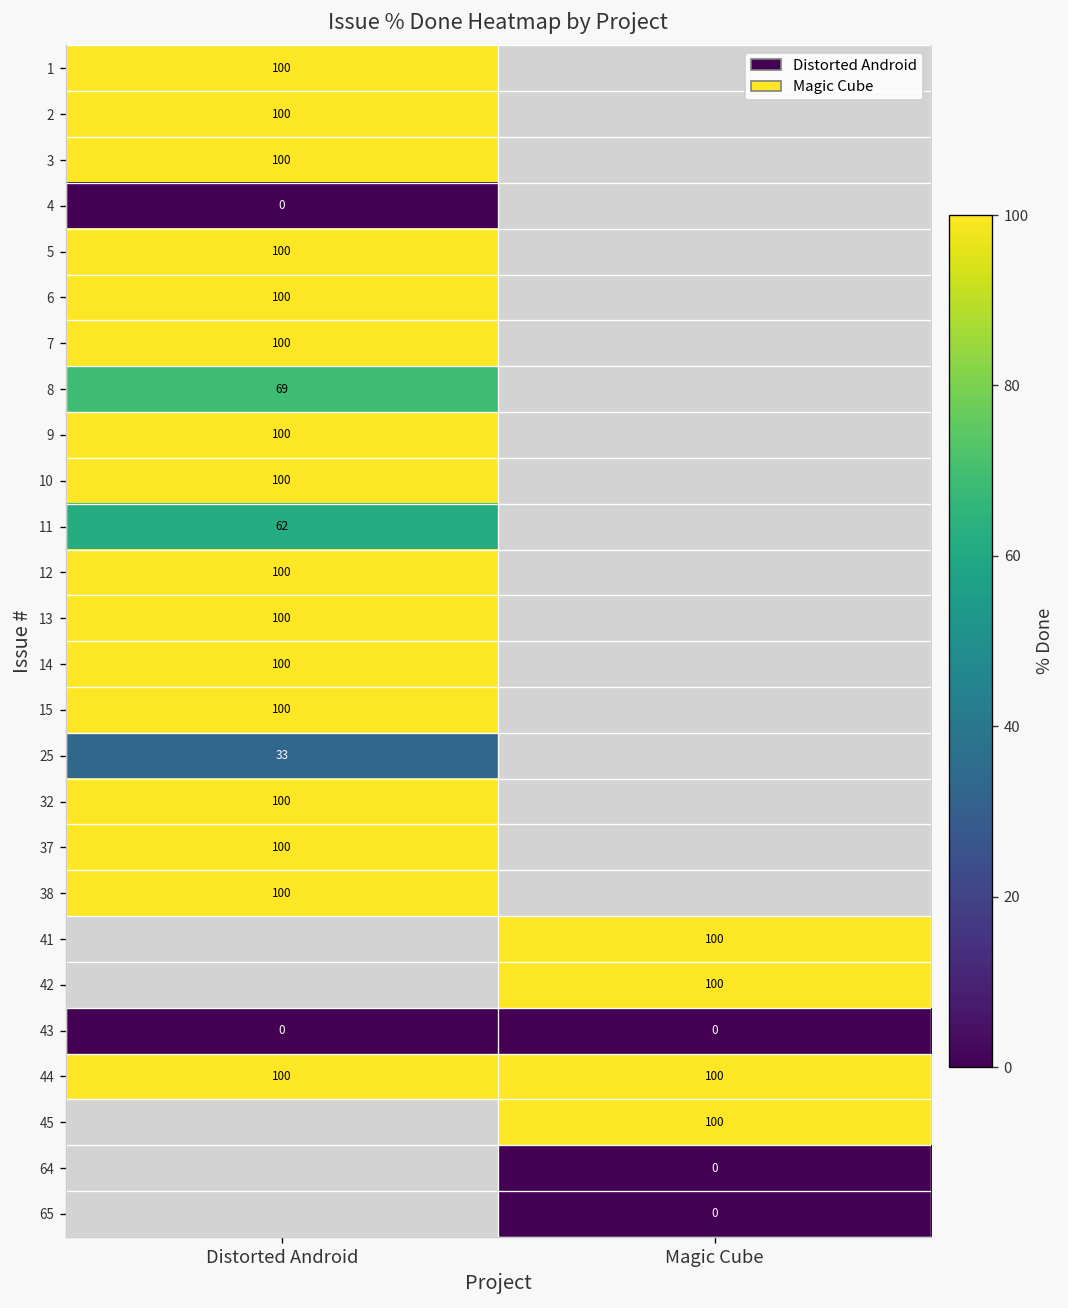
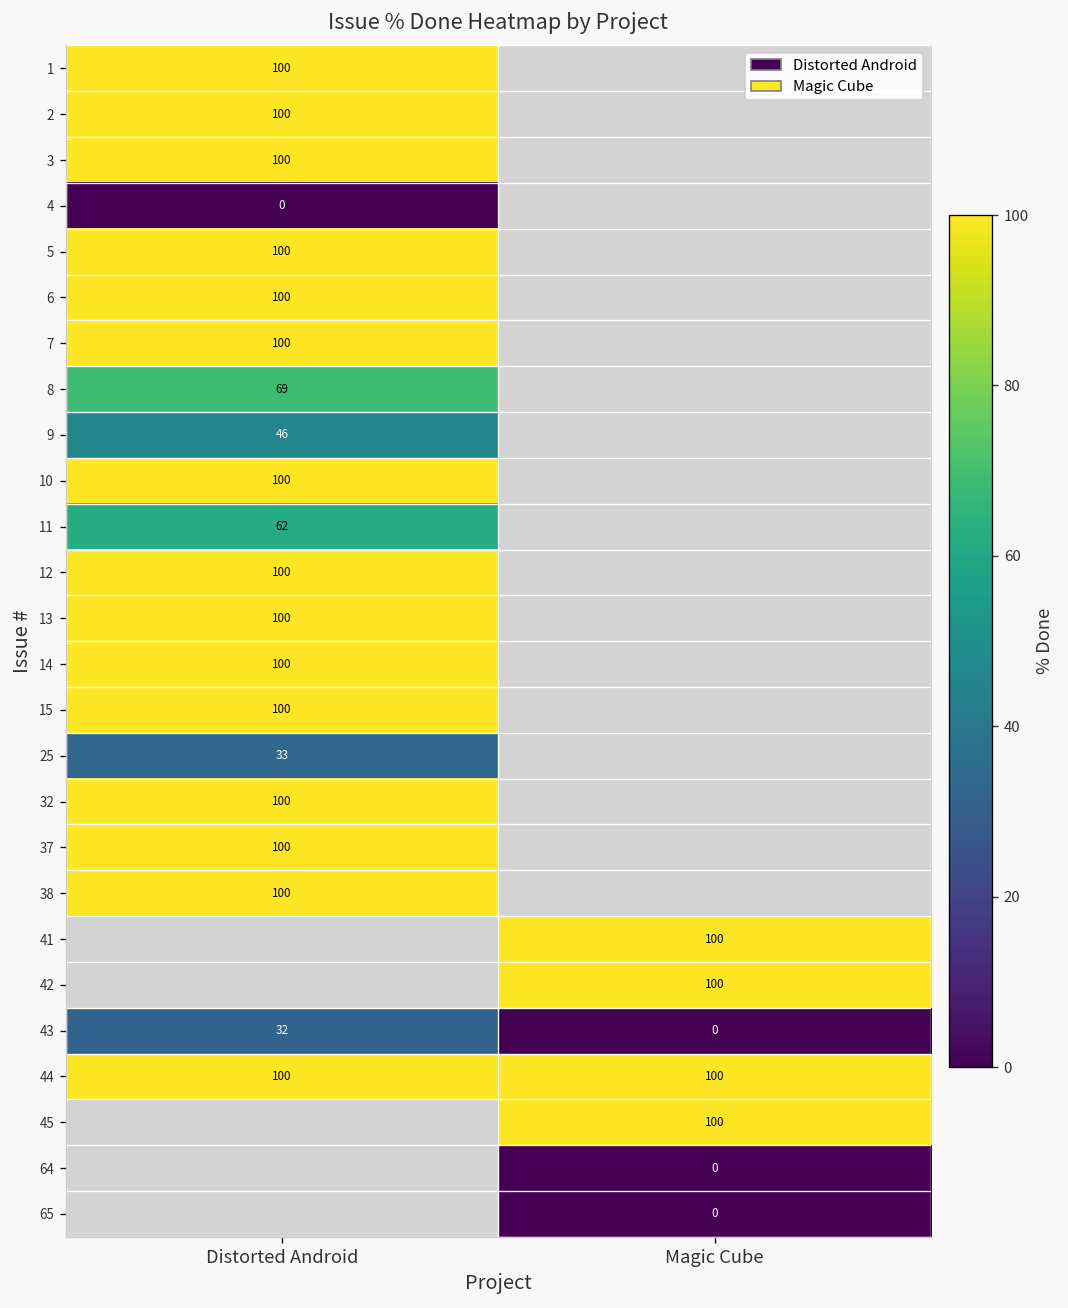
9, Distorted Android: 100 -> 46
43, Distorted Android: 0 -> 32
